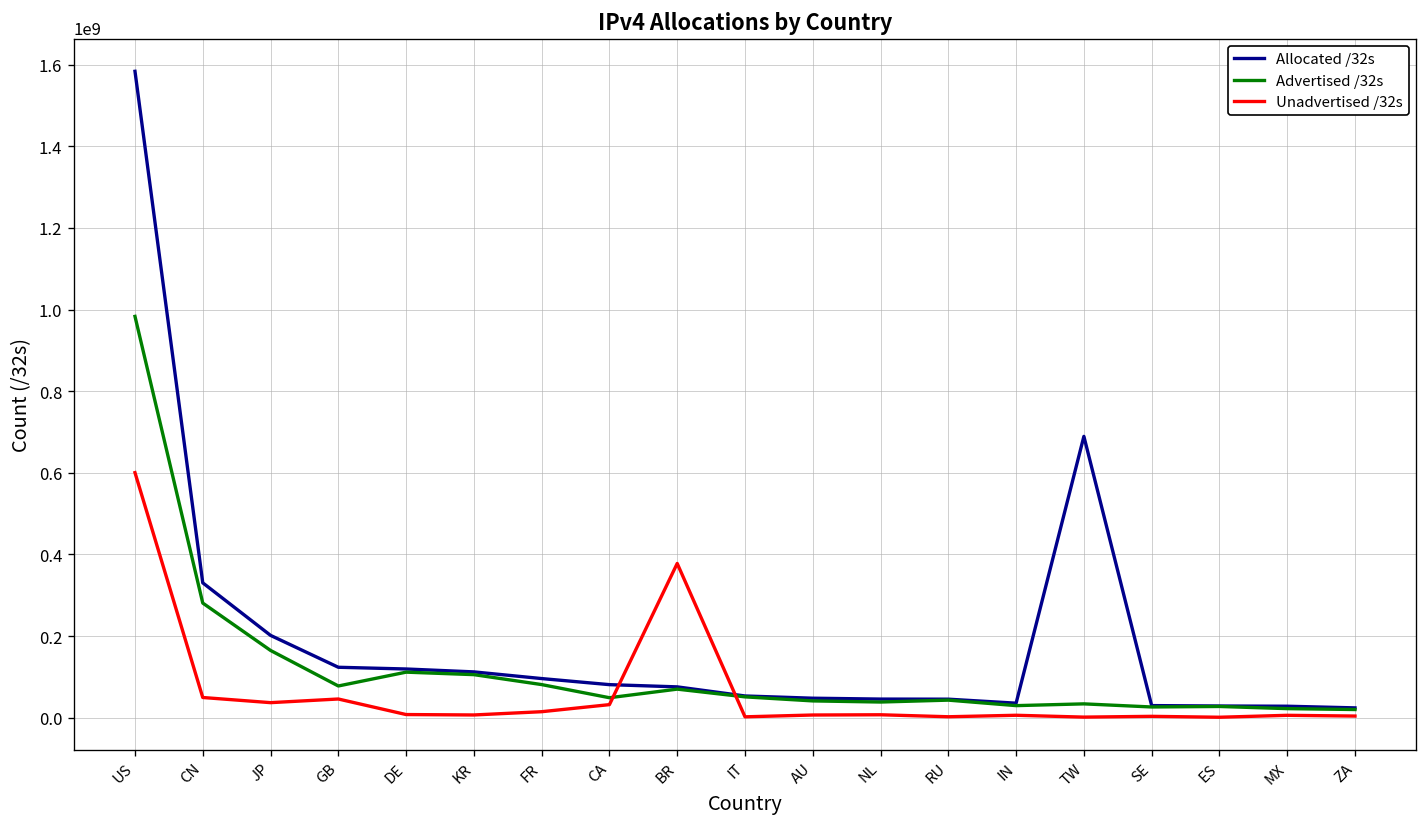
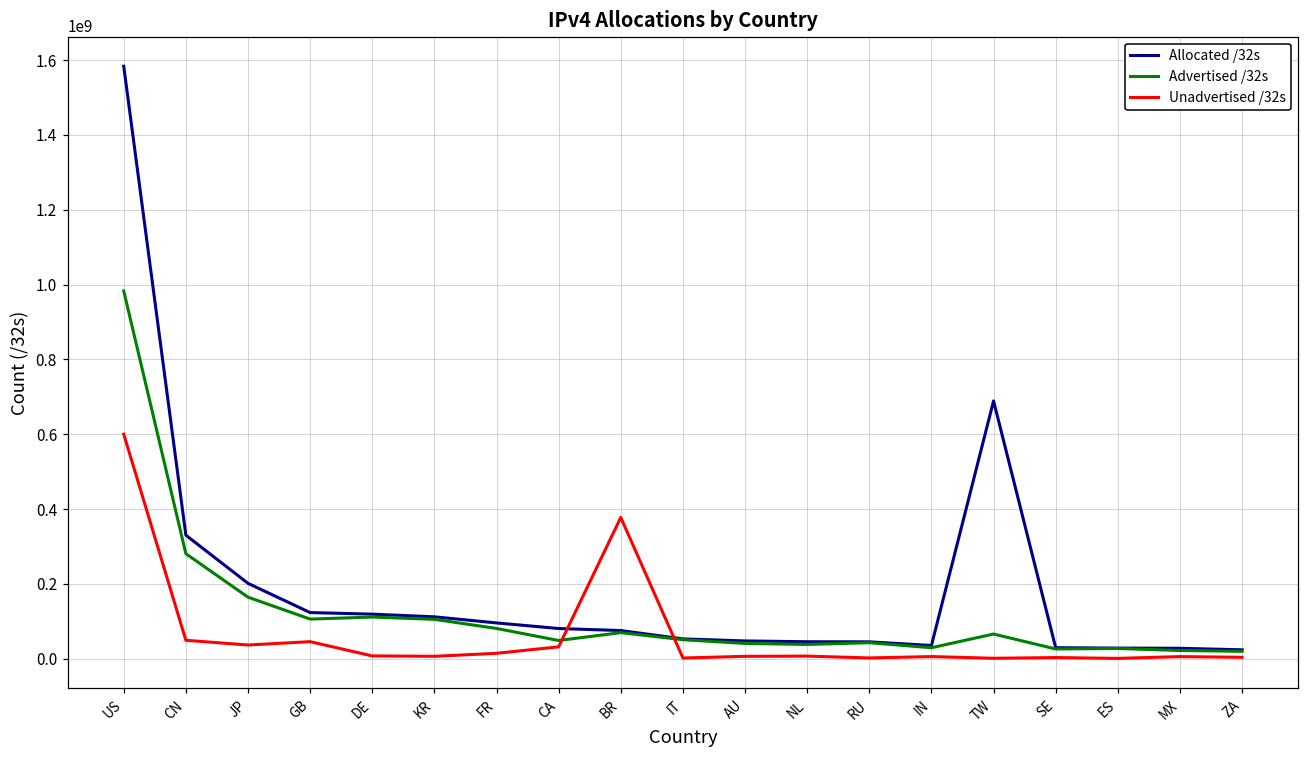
Advertised /32s, GB: 80000000 -> 110000000
Advertised /32s, TW: 30000000 -> 70000000
